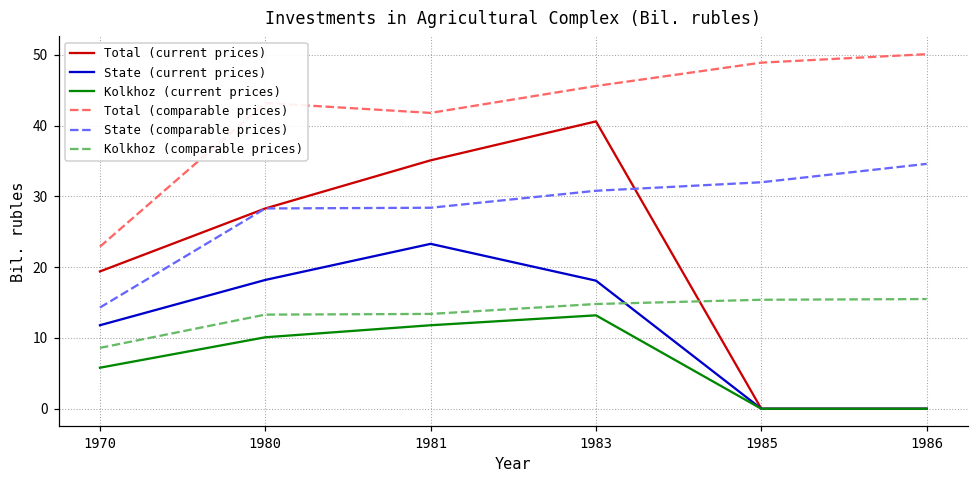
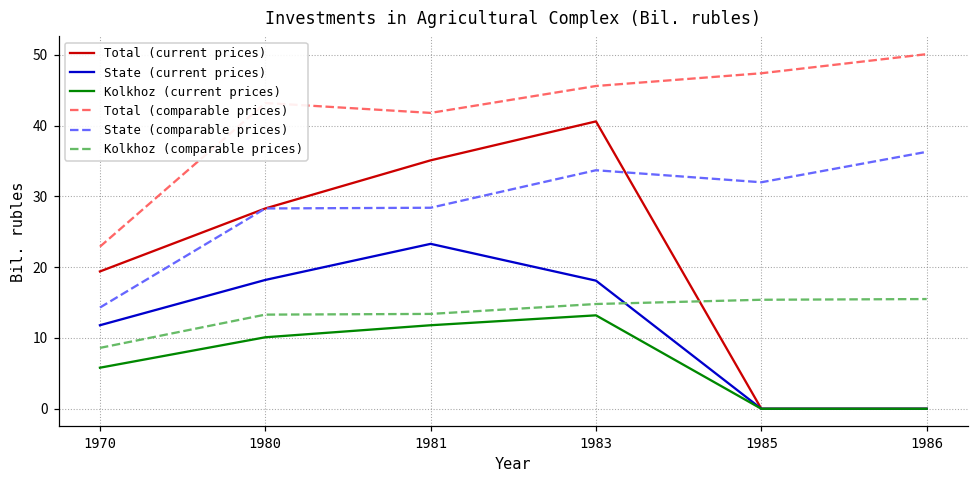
State (comparable prices), 1983: 31 -> 34
Total (comparable prices), 1985: 49 -> 47
State (comparable prices), 1986: 35 -> 36
